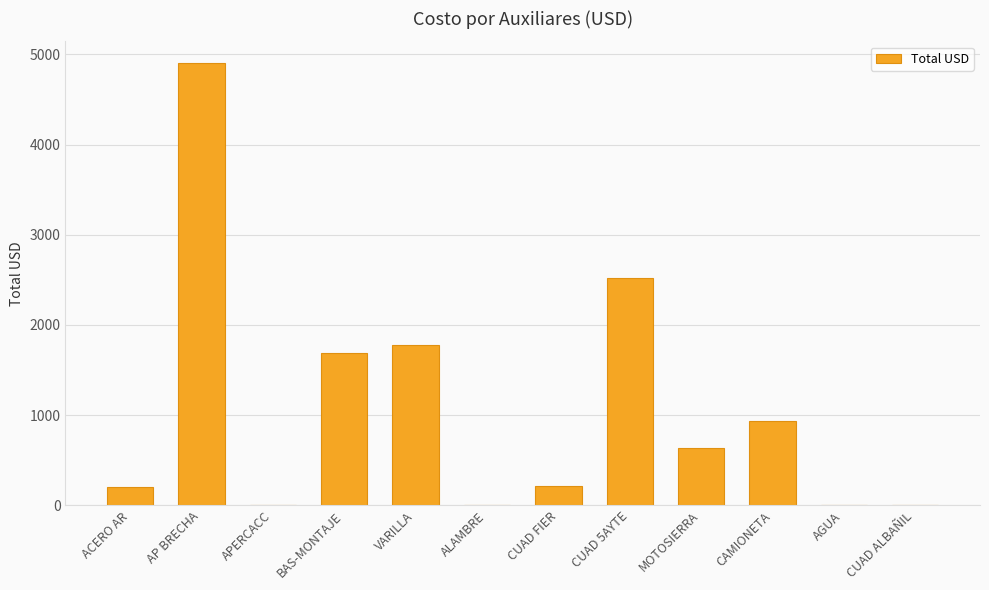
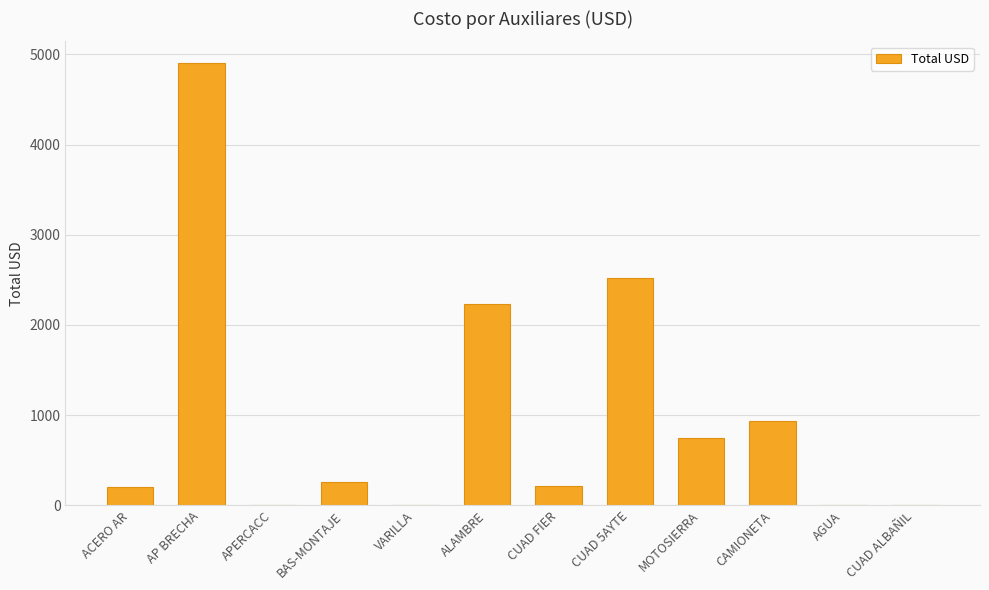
BAS-MONTAJE: 1700 -> 300
VARILLA: 1800 -> 0
ALAMBRE: 0 -> 2200
MOTOSIERRA: 600 -> 700
